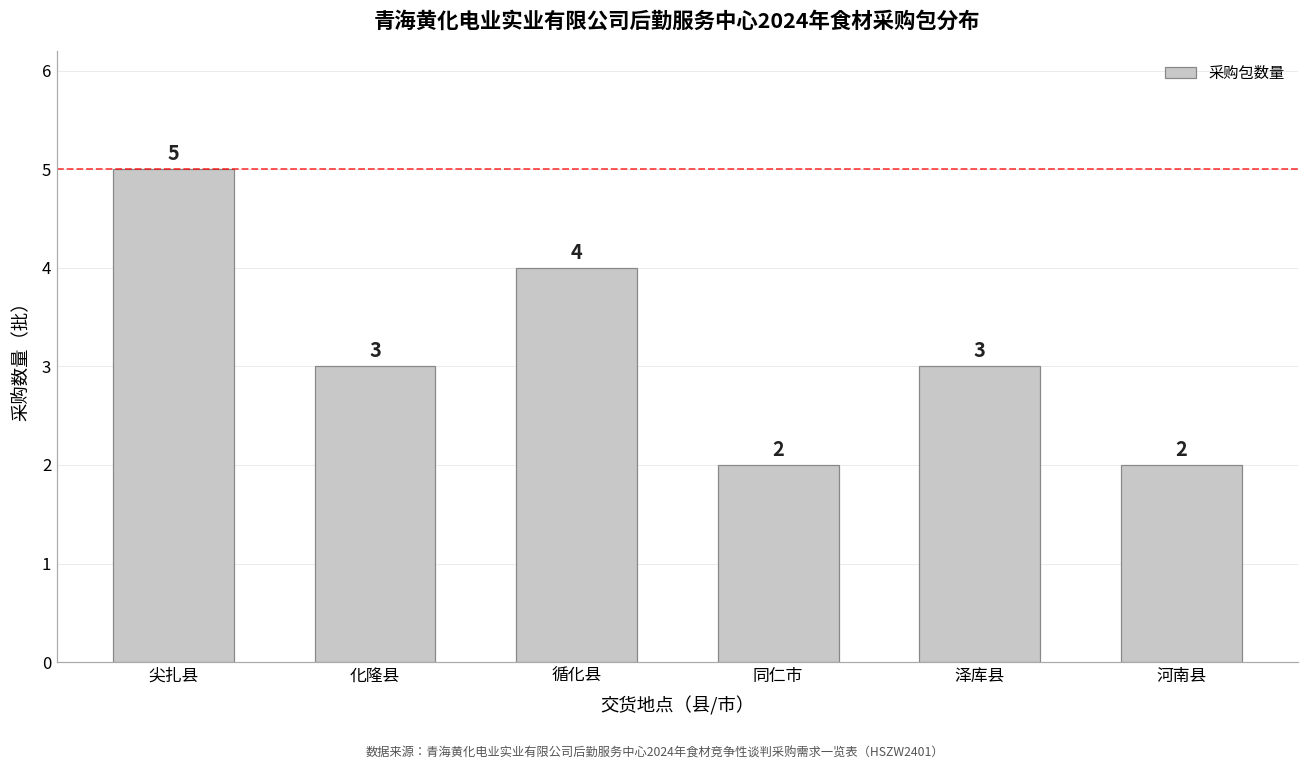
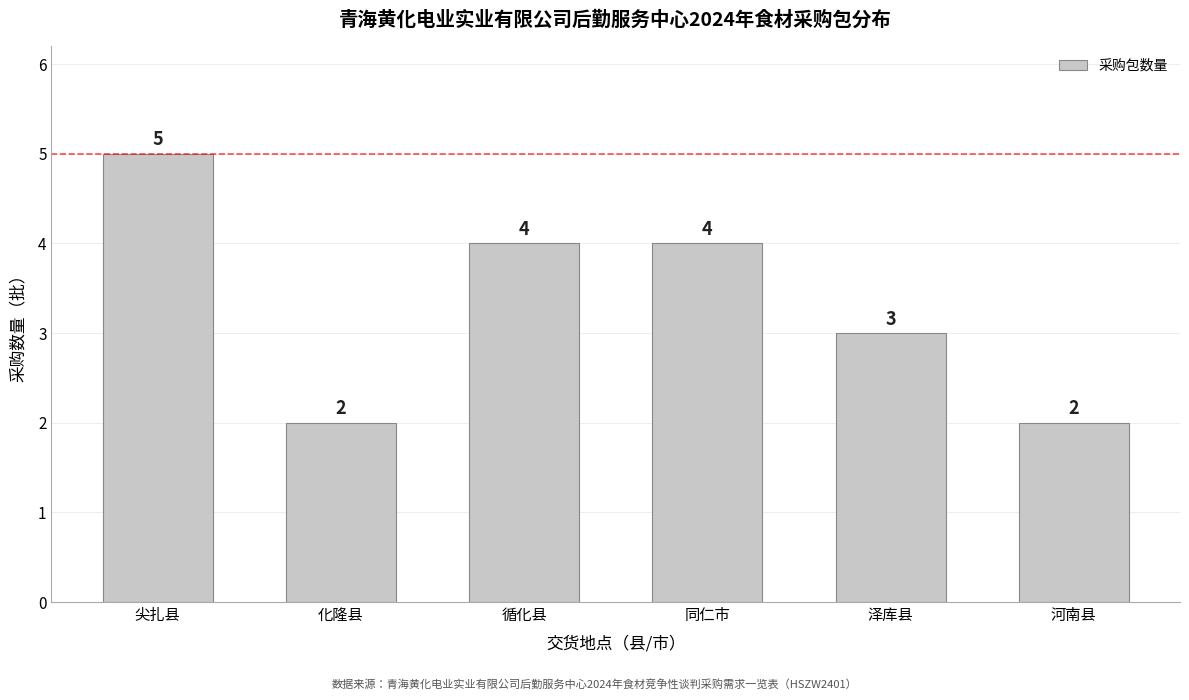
化隆县: 3 -> 2
同仁市: 2 -> 4
